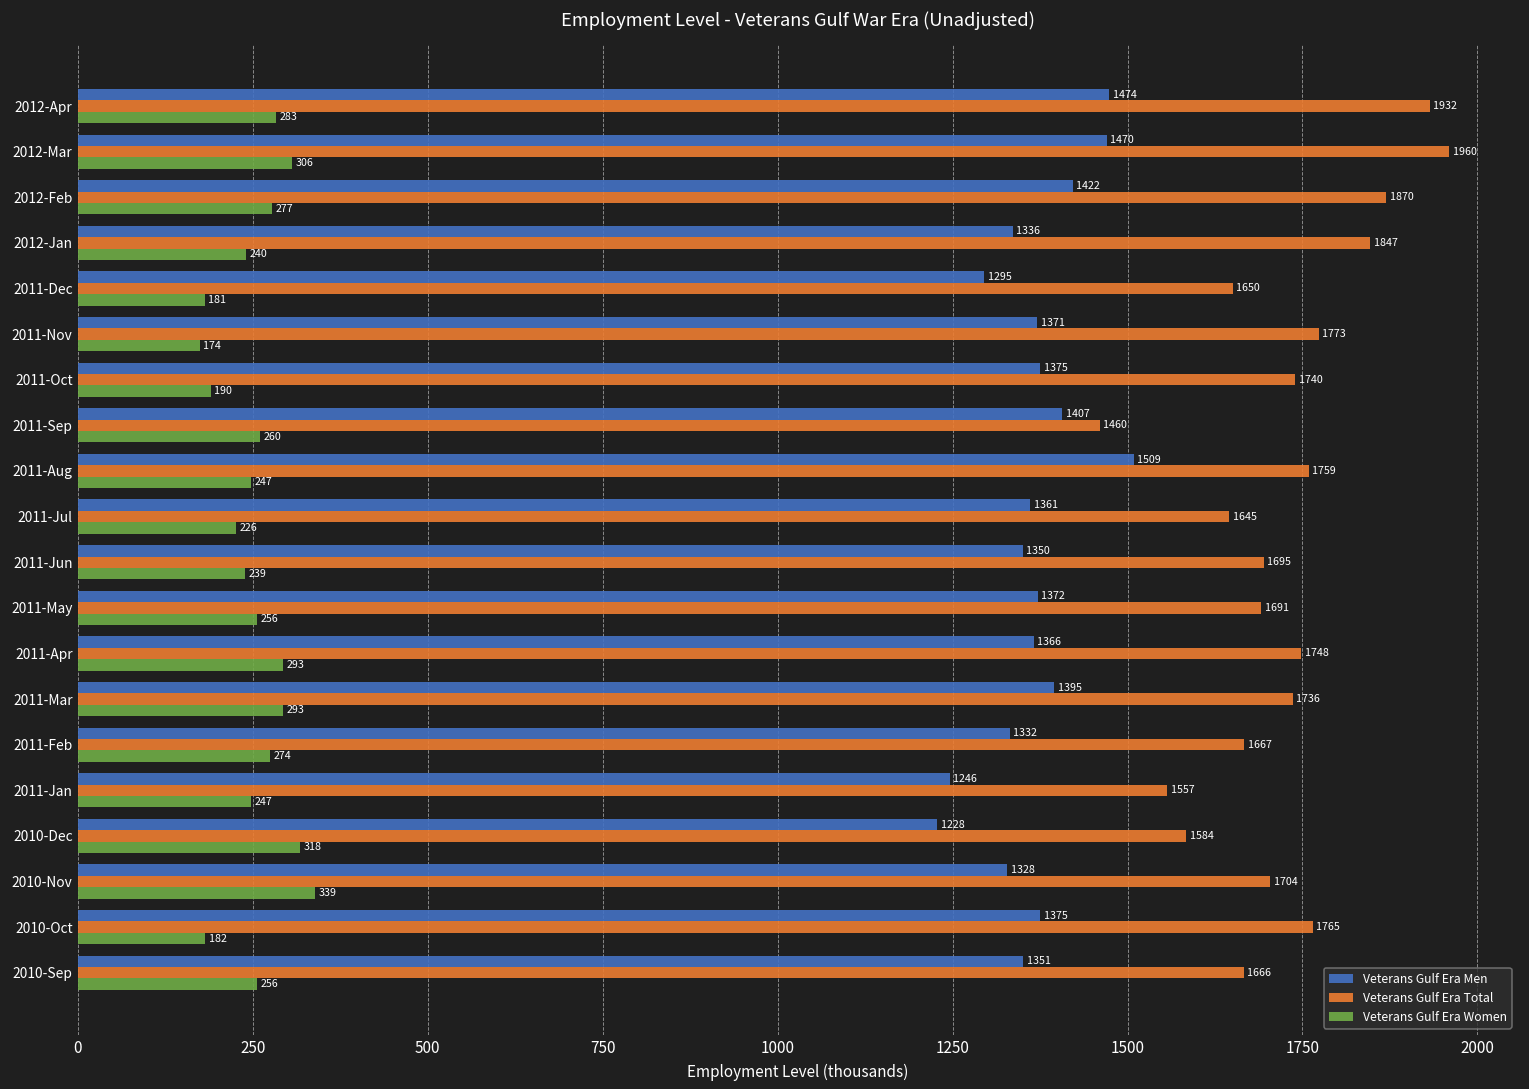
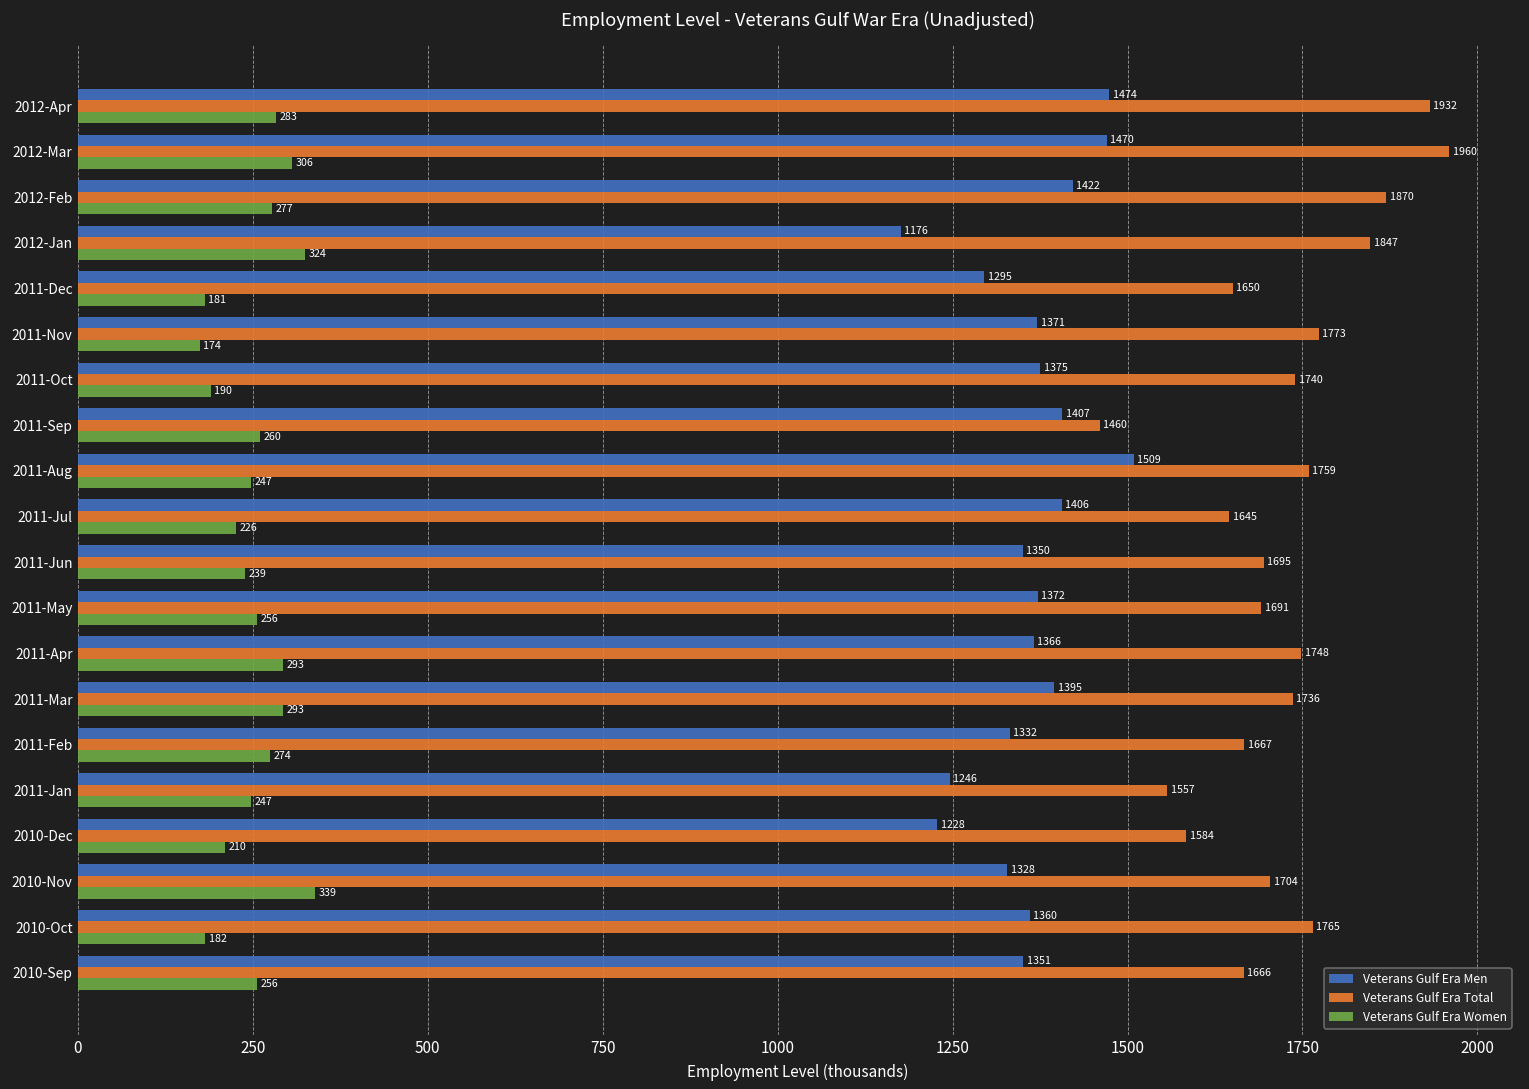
Veterans Gulf Era Men, 2012-Jan: 1336 -> 1176
Veterans Gulf Era Women, 2012-Jan: 240 -> 324
Veterans Gulf Era Men, 2011-Jul: 1361 -> 1406
Veterans Gulf Era Women, 2010-Dec: 318 -> 210
Veterans Gulf Era Men, 2010-Oct: 1375 -> 1360
